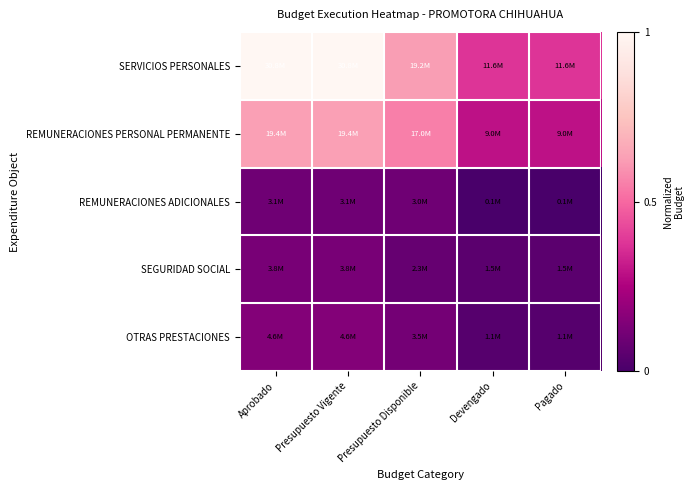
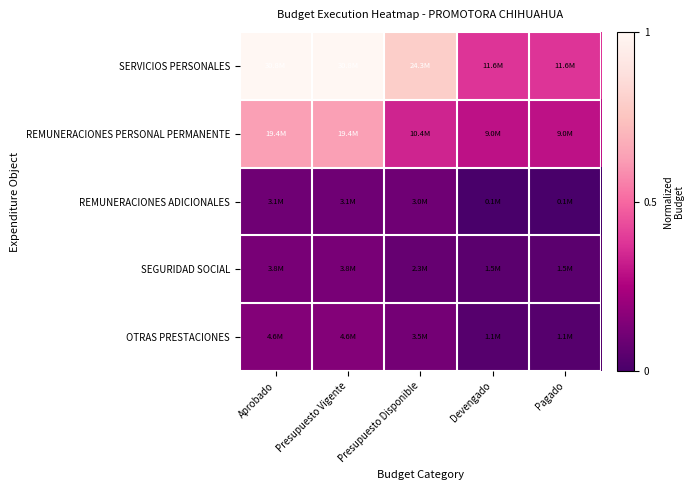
SERVICIOS PERSONALES, Presupuesto Disponible: 19.2M -> 24.3M
REMUNERACIONES PERSONAL PERMANENTE, Presupuesto Disponible: 17.0M -> 10.4M
